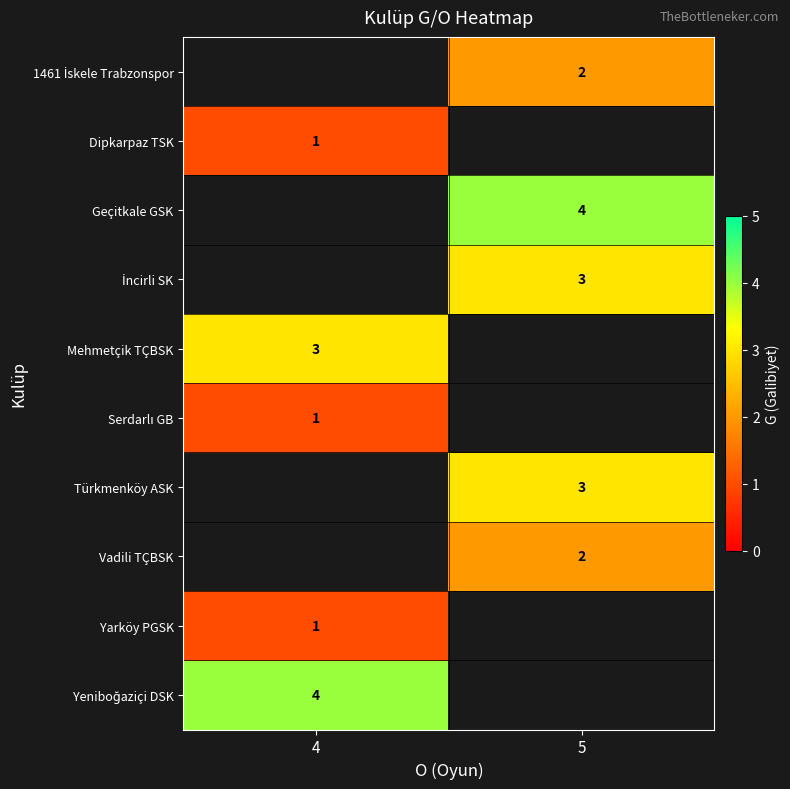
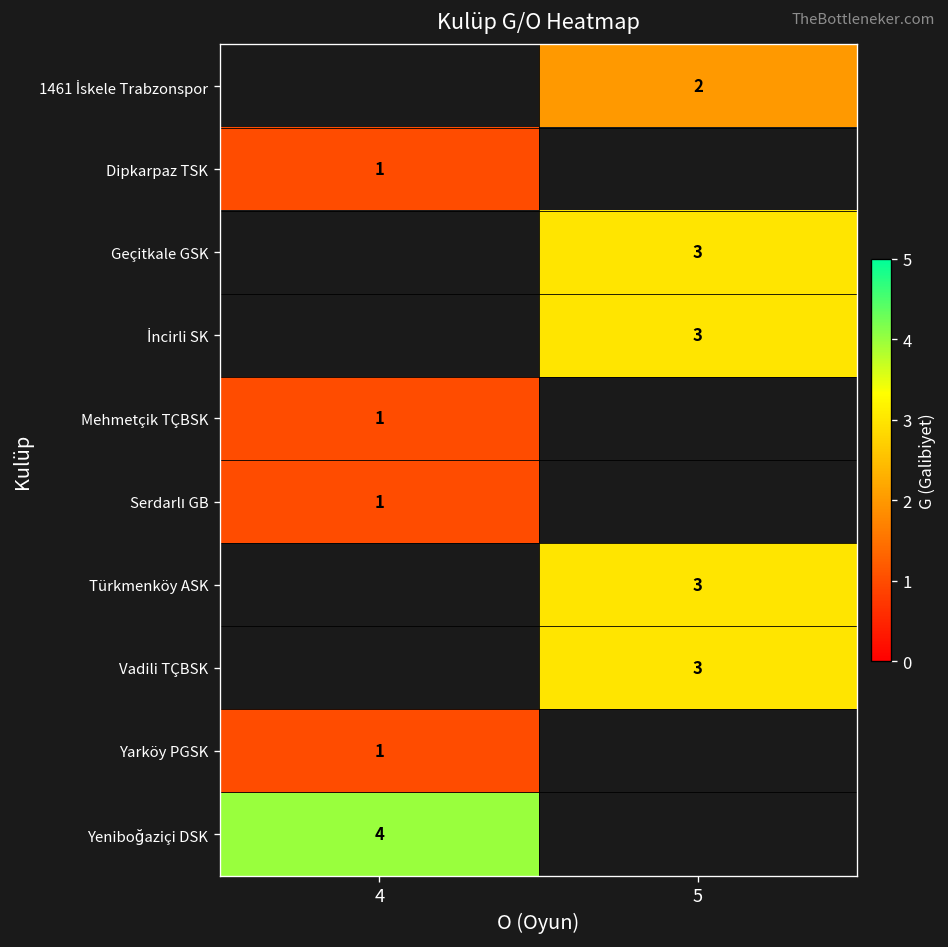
Geçitkale GSK, 5: 4 -> 3
Mehmetçik TÇBSK, 4: 3 -> 1
Vadili TÇBSK, 5: 2 -> 3
